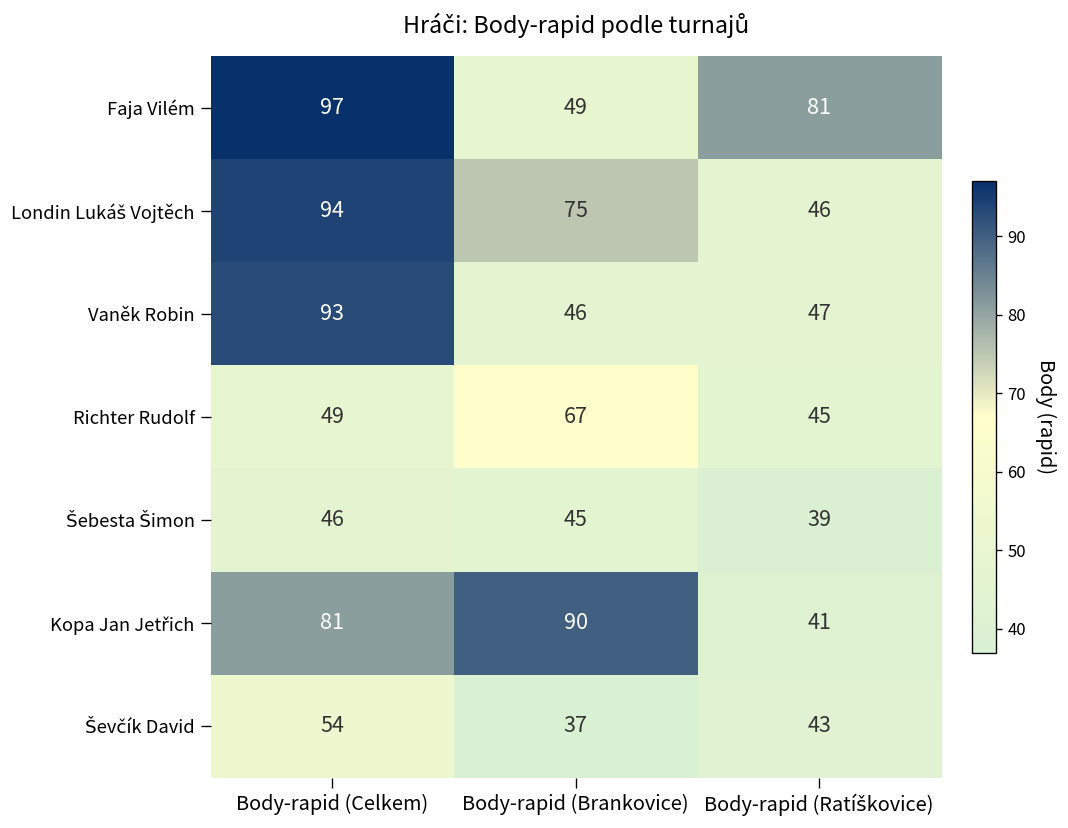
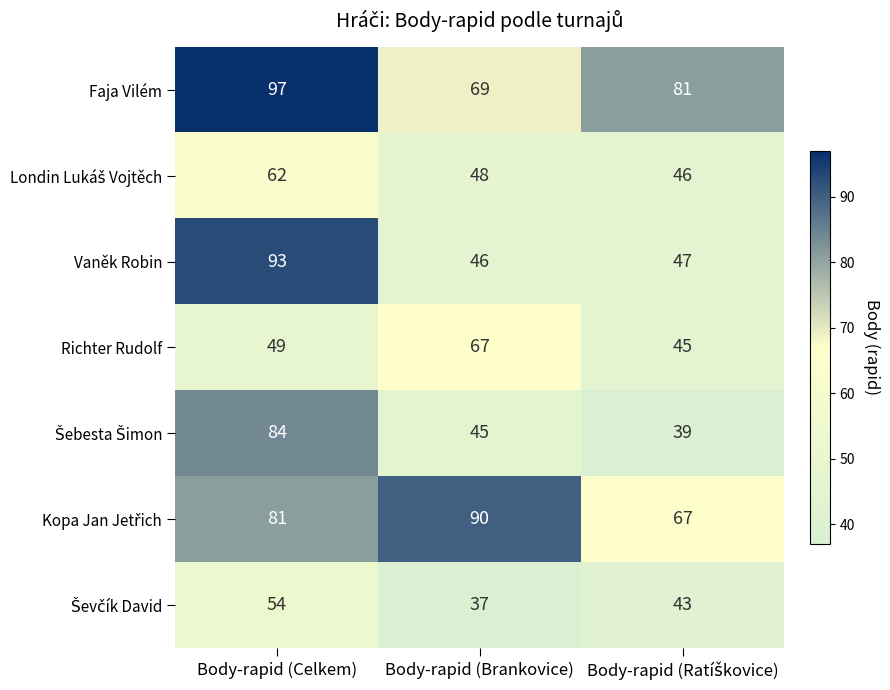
Faja Vilém, Body-rapid (Brankovice): 49 -> 69
Londin Lukáš Vojtěch, Body-rapid (Celkem): 94 -> 62
Londin Lukáš Vojtěch, Body-rapid (Brankovice): 75 -> 48
Šebesta Šimon, Body-rapid (Celkem): 46 -> 84
Kopa Jan Jetřich, Body-rapid (Ratíškovice): 41 -> 67
